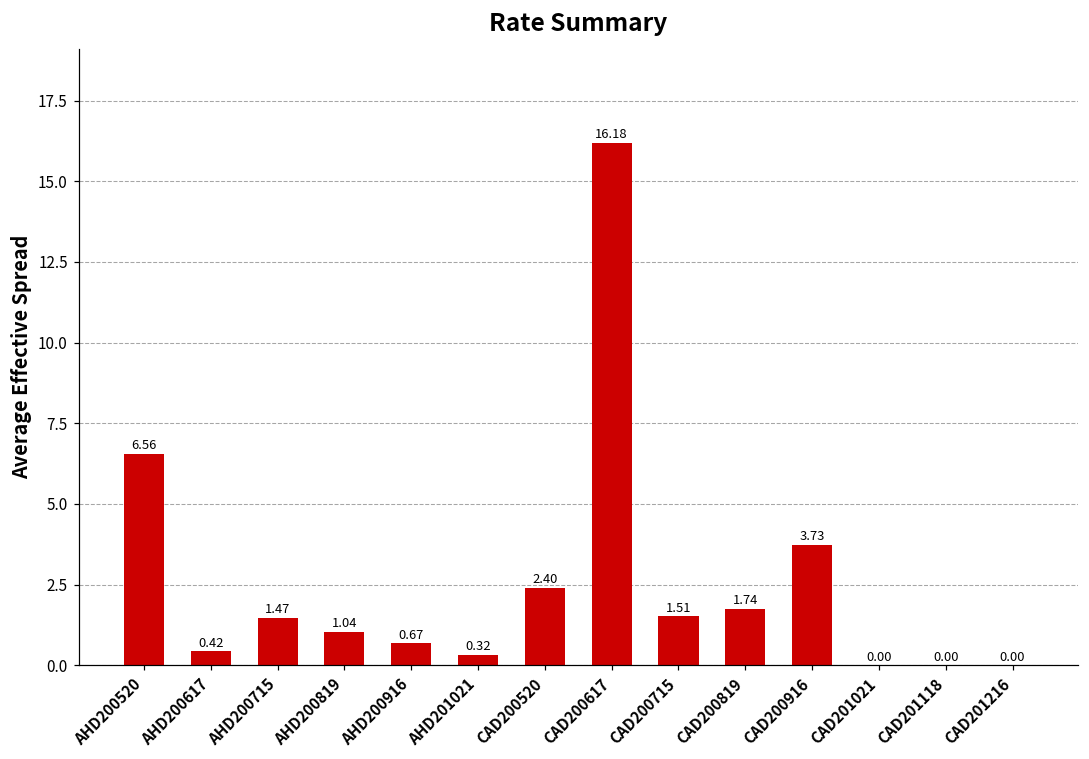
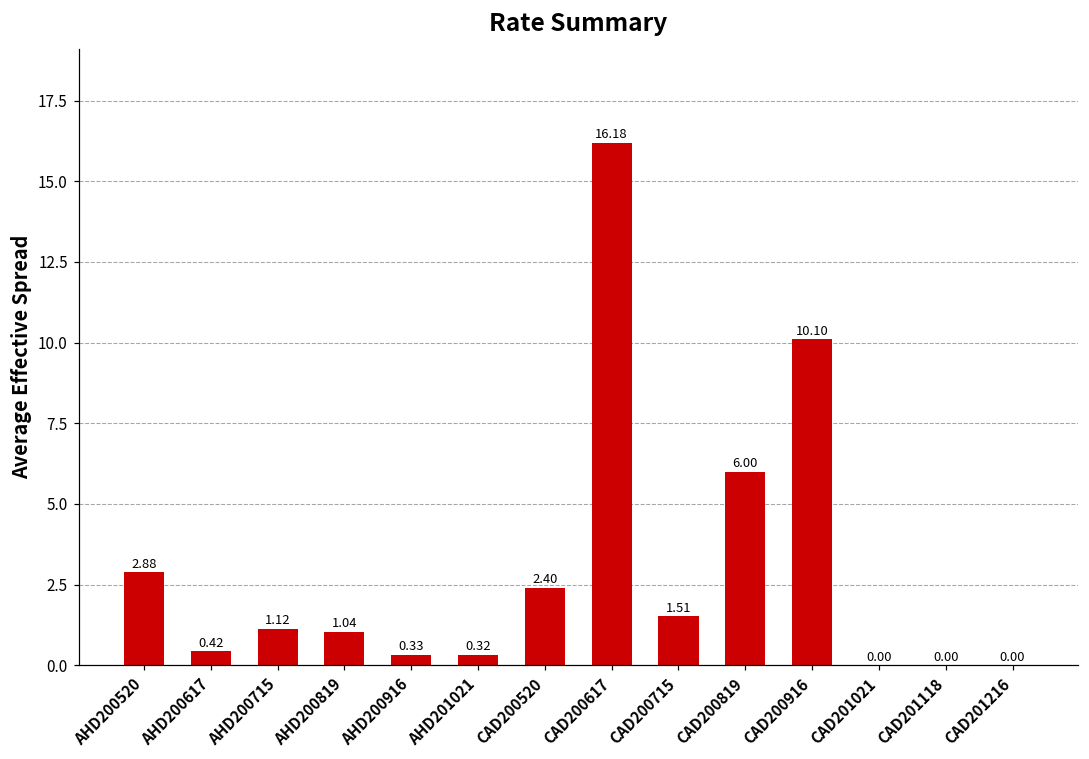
AHD200520: 6.56 -> 2.88
AHD200715: 1.47 -> 1.12
AHD200916: 0.67 -> 0.33
CAD200819: 1.74 -> 6.00
CAD200916: 3.73 -> 10.10
